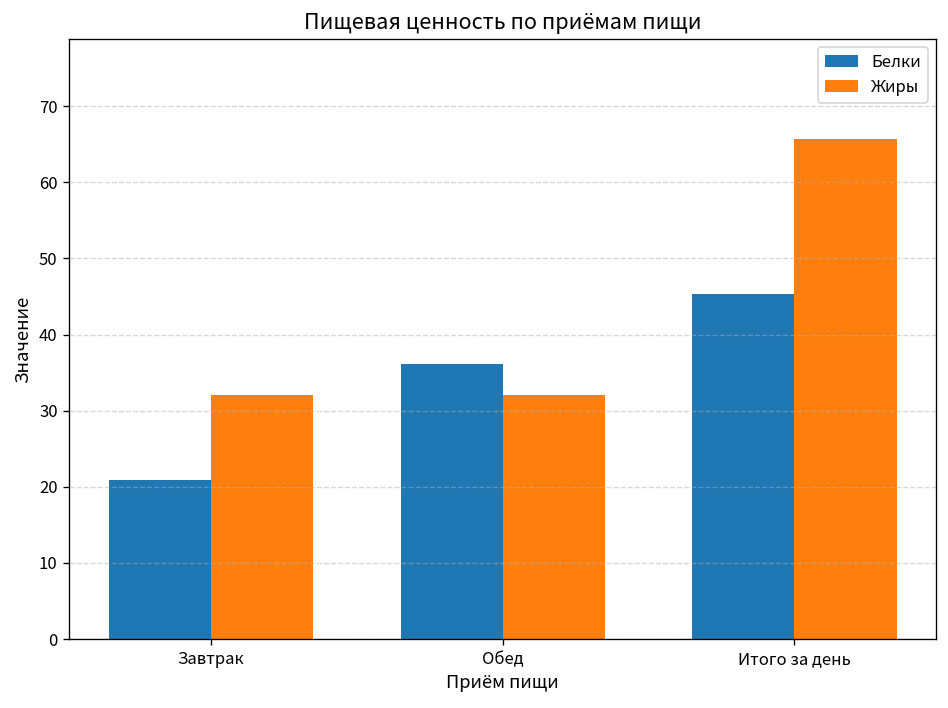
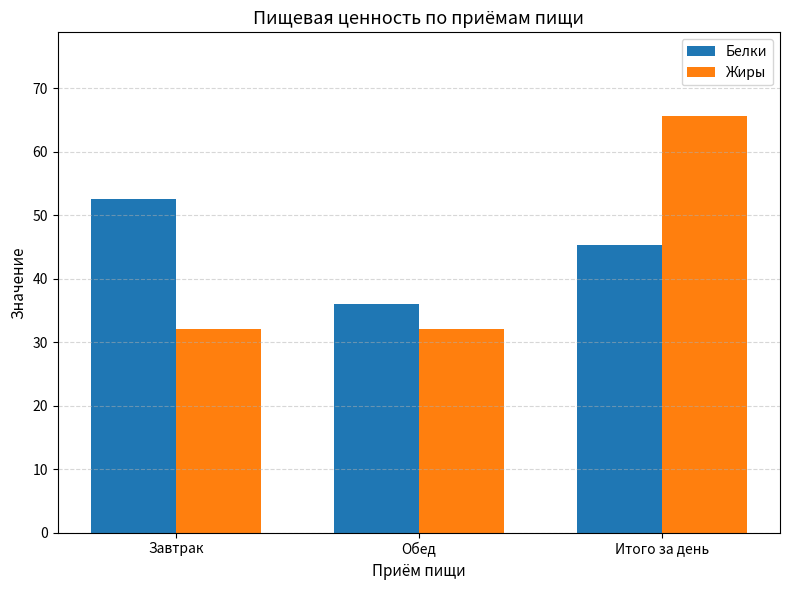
Белки, Завтрак: 21 -> 53
